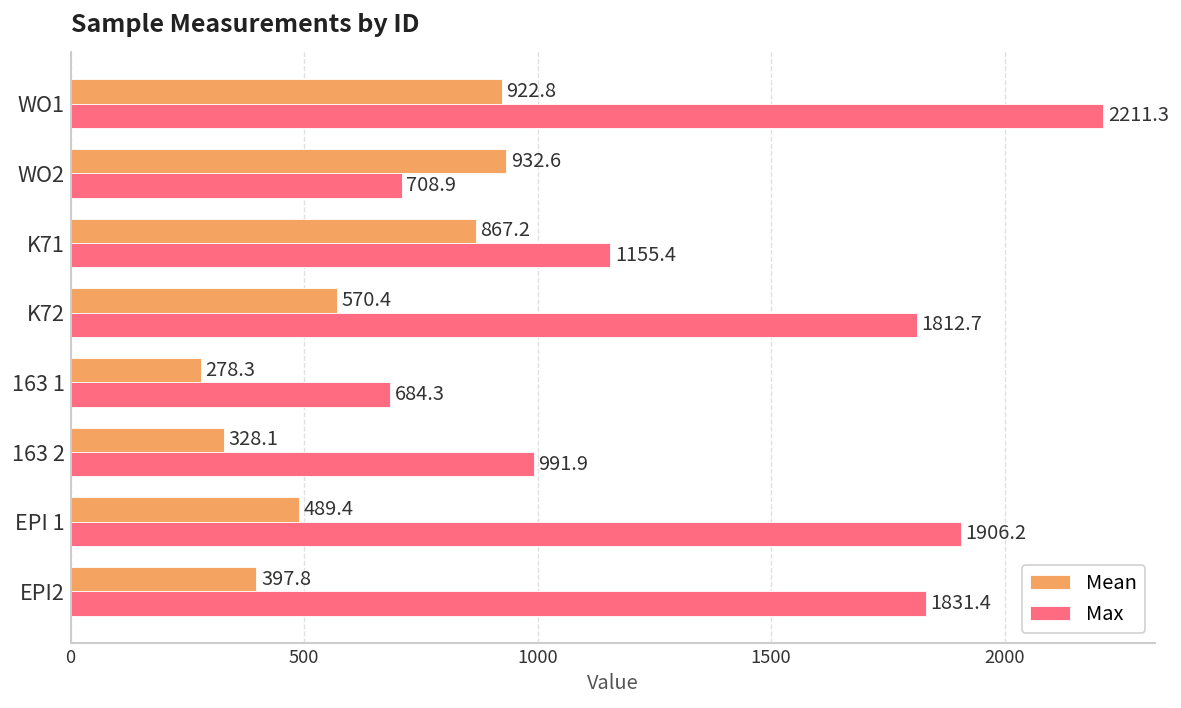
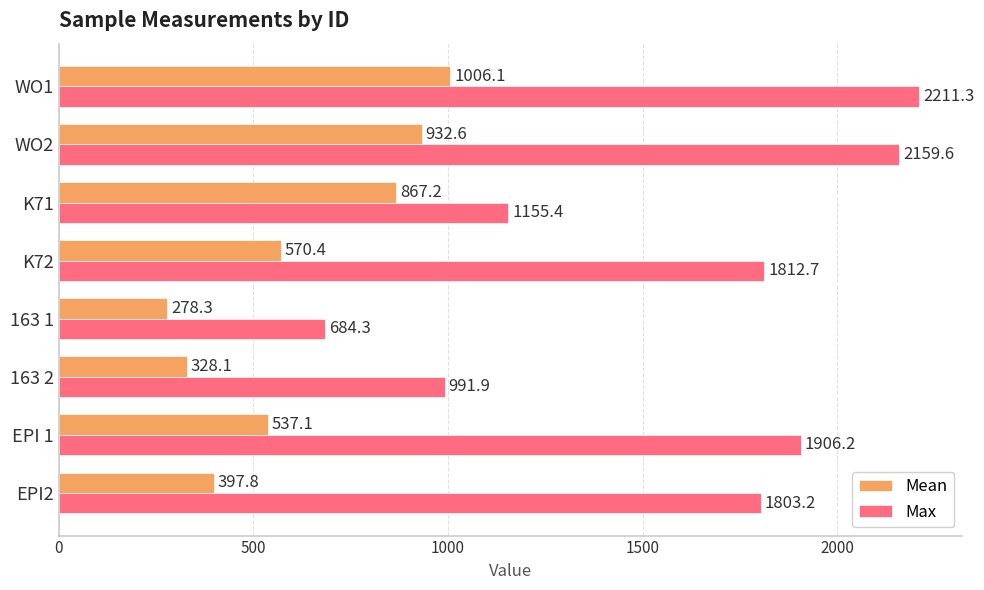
Mean, WO1: 922.8 -> 1006.1
Max, WO2: 708.9 -> 2159.6
Mean, EPI 1: 489.4 -> 537.1
Max, EPI2: 1831.4 -> 1803.2
